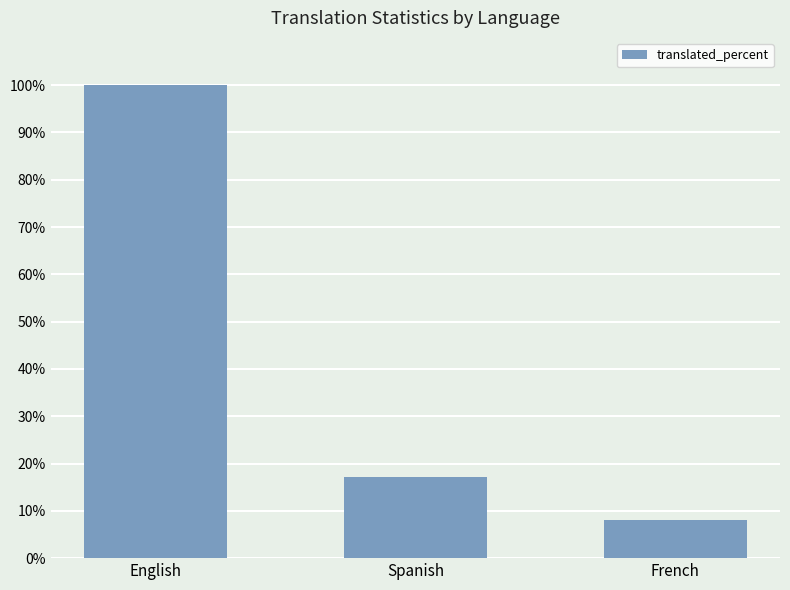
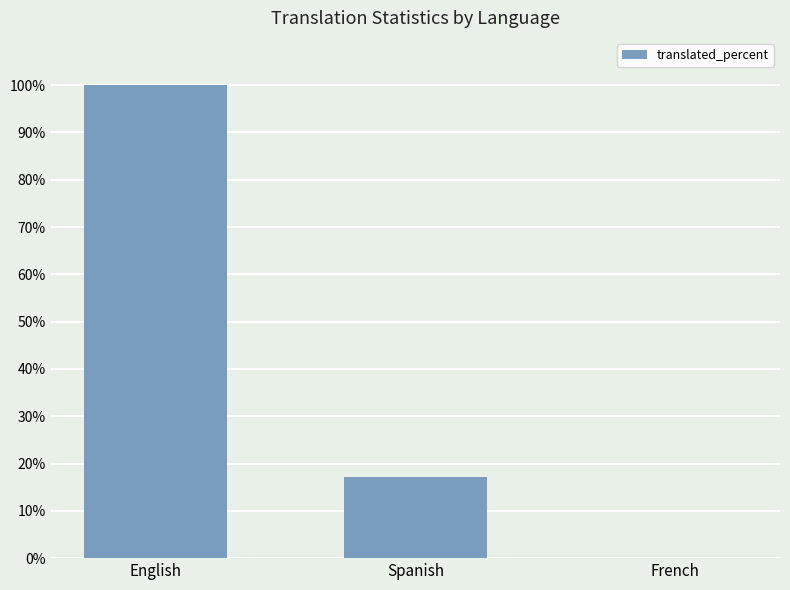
French: 8% -> 0%
